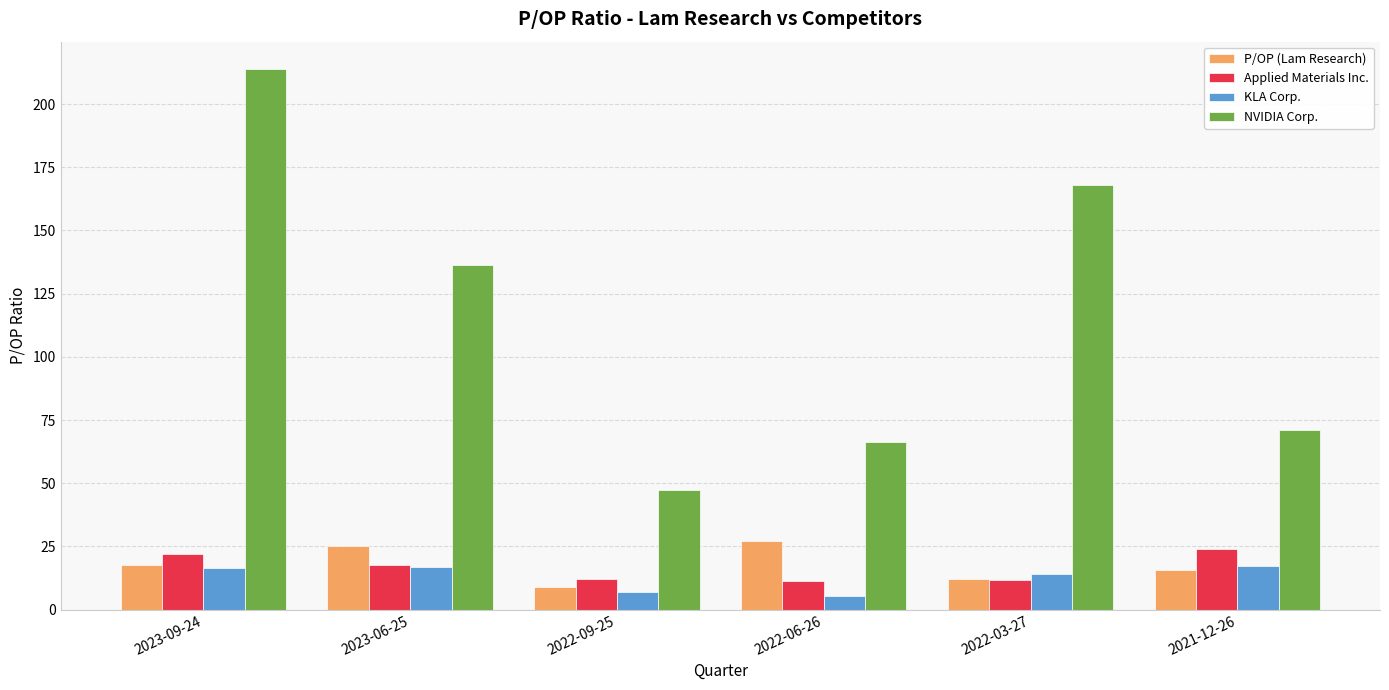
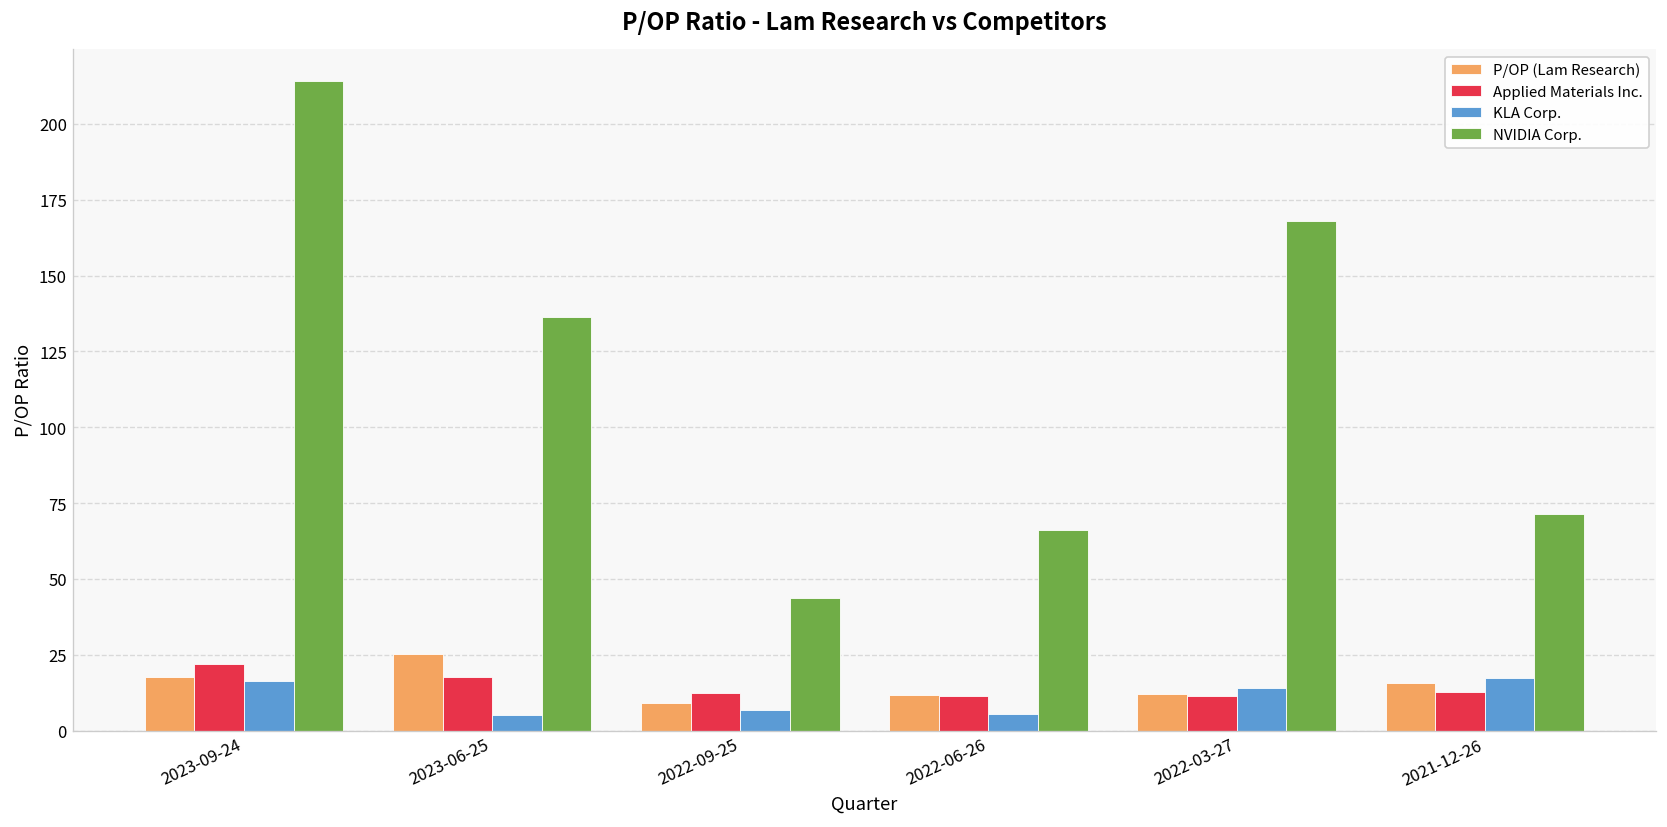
KLA Corp., 2023-06-25: 17 -> 5
NVIDIA Corp., 2022-09-25: 47 -> 44
P/OP (Lam Research), 2022-06-26: 27 -> 12
Applied Materials Inc., 2021-12-26: 24 -> 13
